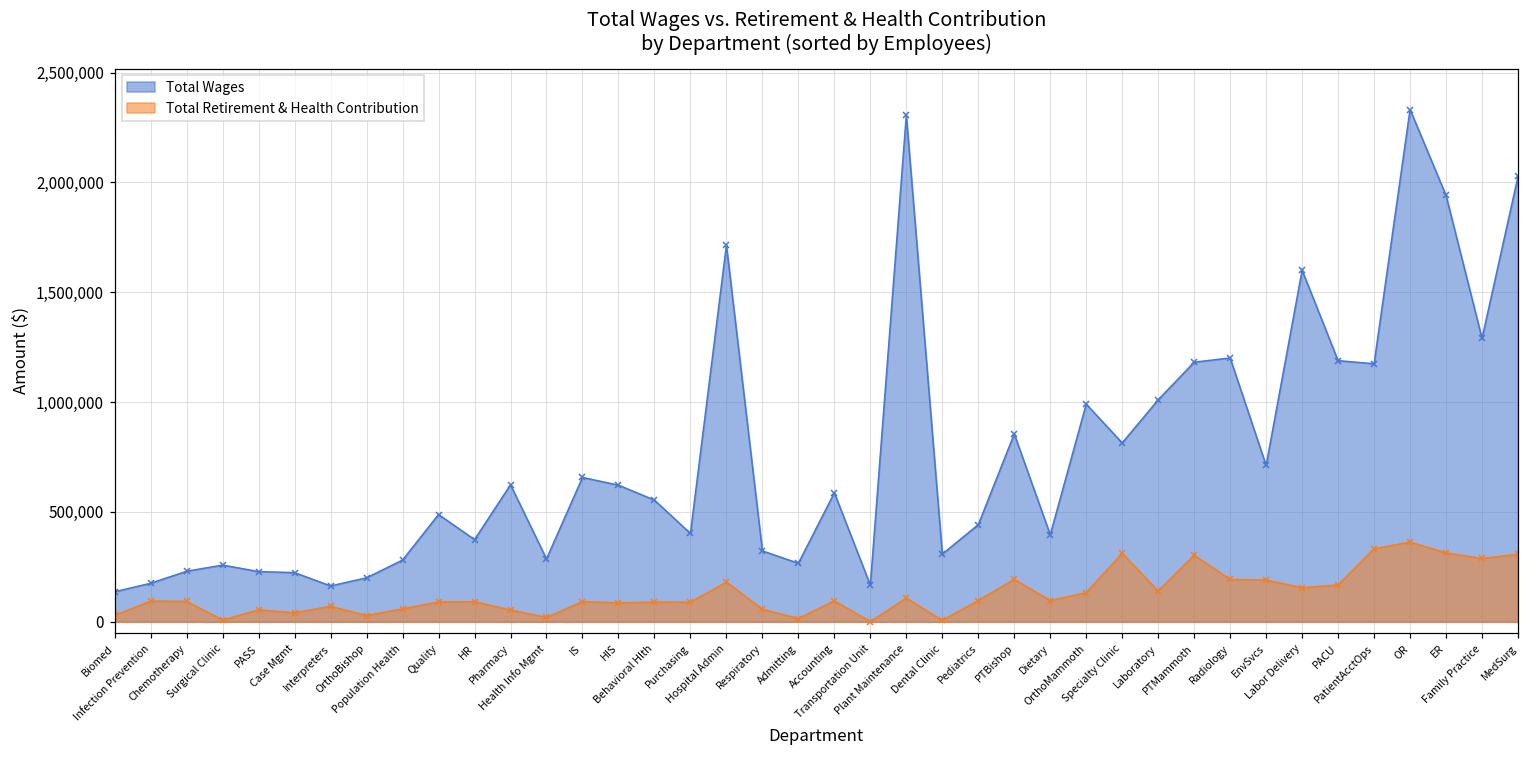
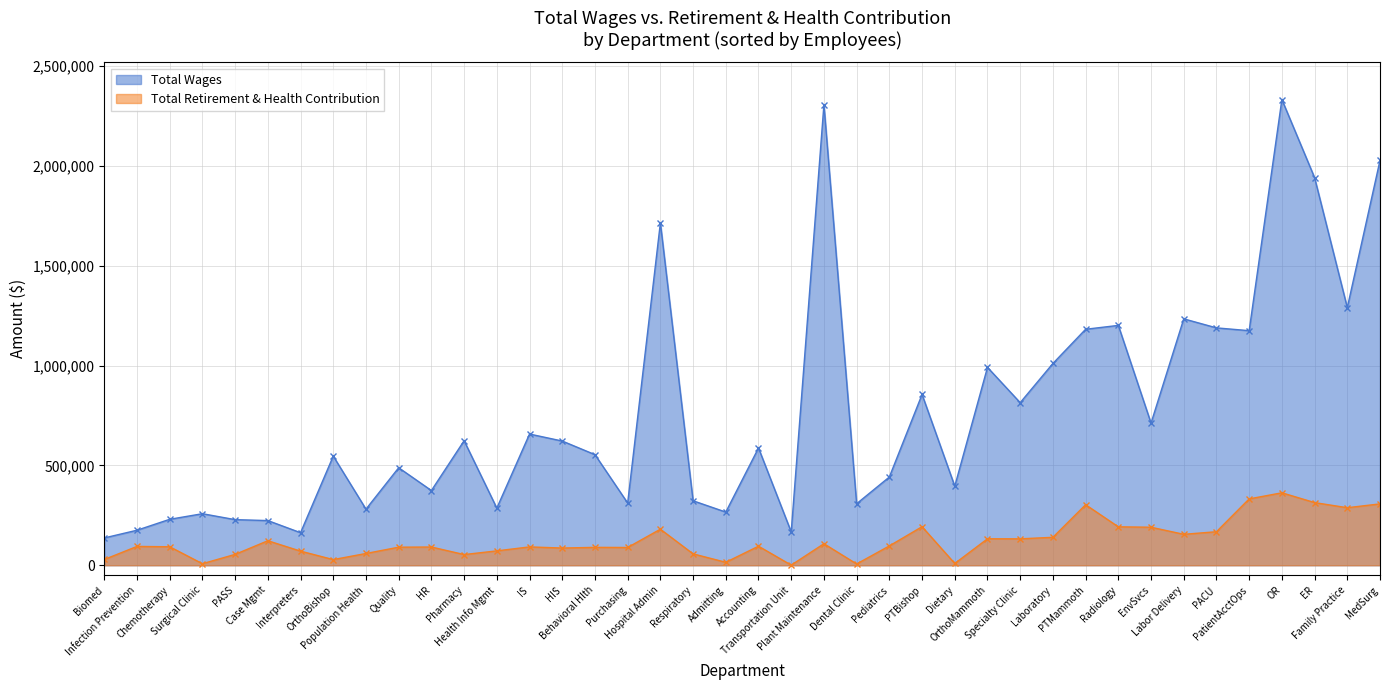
Total Retirement & Health Contribution, Case Mgmt: 40,000 -> 120,000
Total Wages, OrthoBishop: 200,000 -> 550,000
Total Retirement & Health Contribution, Health Info Mgmt: 20,000 -> 70,000
Total Wages, Purchasing: 400,000 -> 310,000
Total Retirement & Health Contribution, Dietary: 100,000 -> 10,000
Total Retirement & Health Contribution, Specialty Clinic: 310,000 -> 130,000
Total Wages, Labor Delivery: 1,600,000 -> 1,230,000
